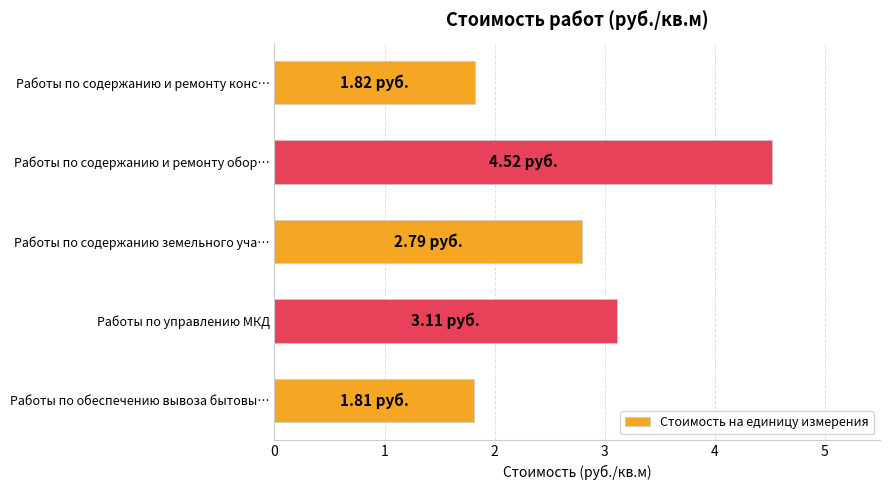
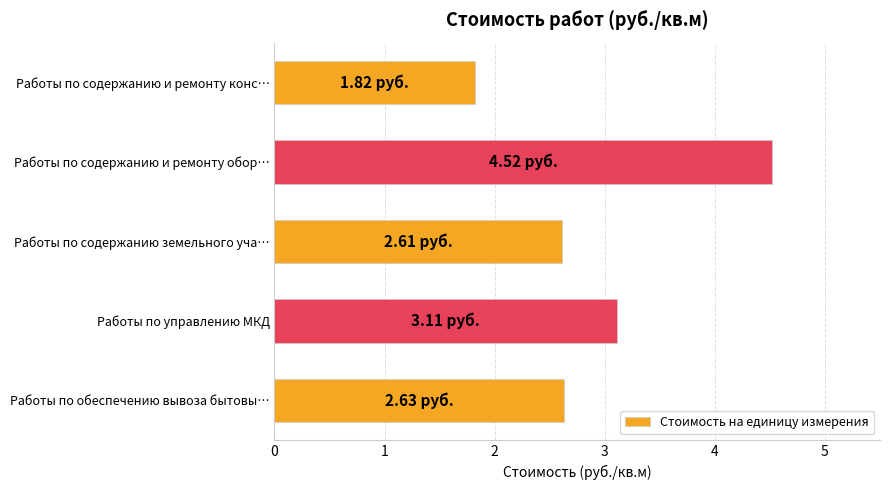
Работы по содержанию земельного уча…: 2.79 -> 2.61
Работы по обеспечению вывоза бытовы…: 1.81 -> 2.63
